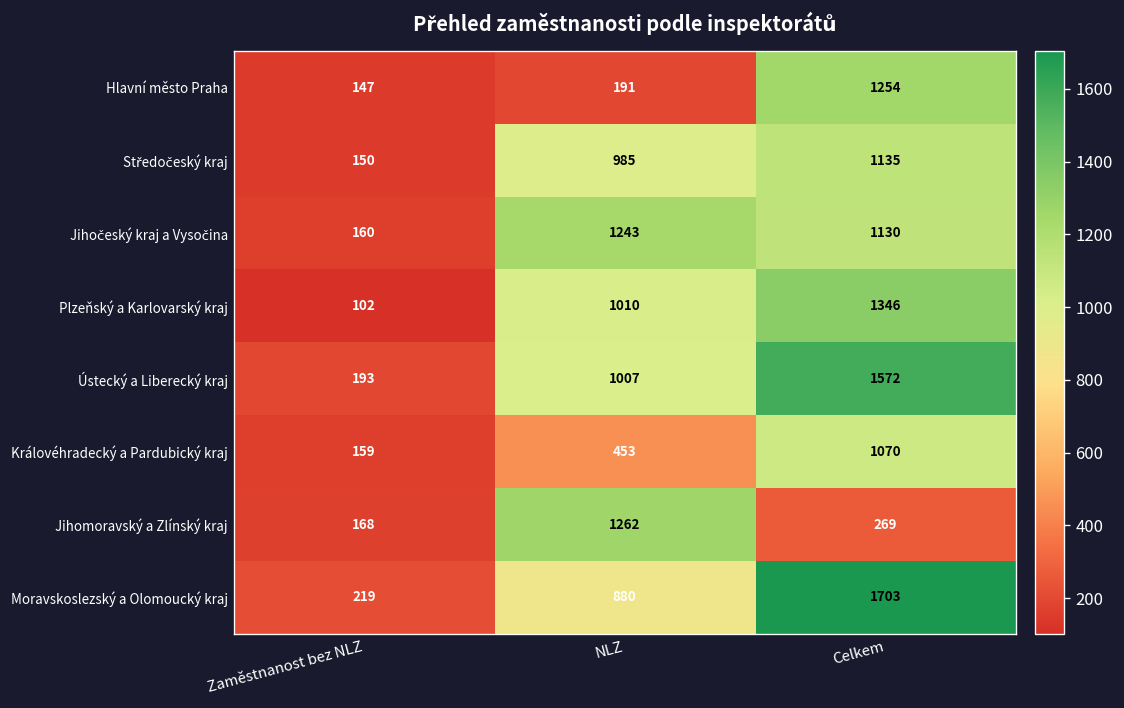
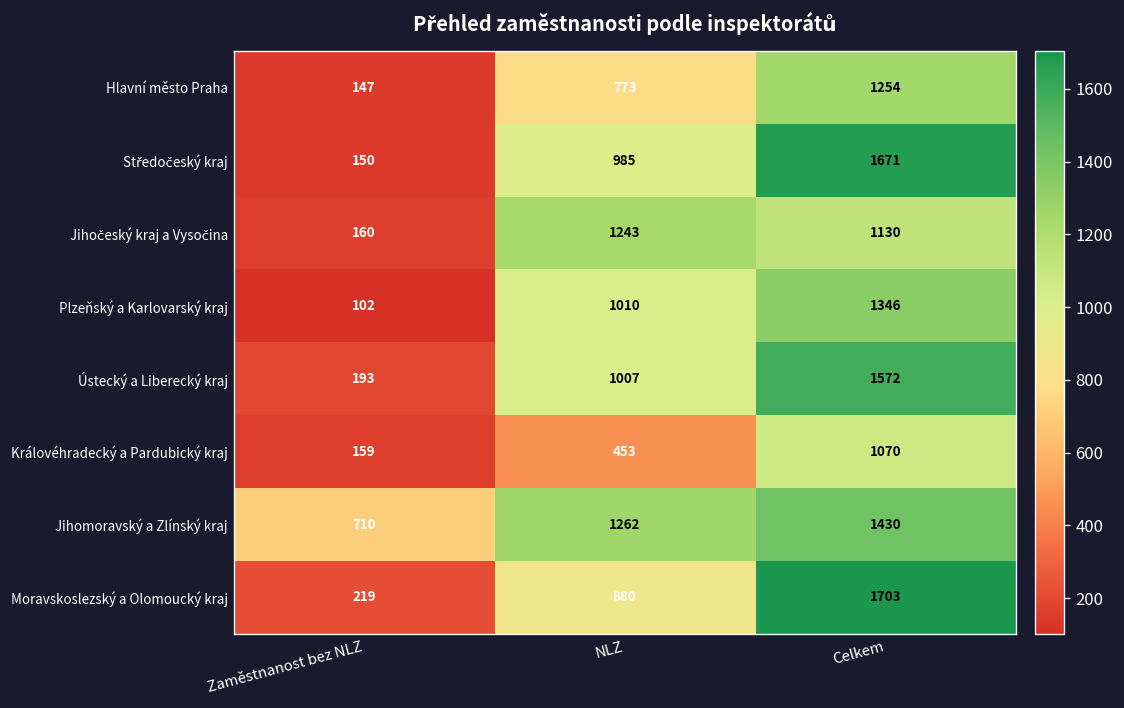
Hlavní město Praha, NLZ: 191 -> 773
Středočeský kraj, Celkem: 1135 -> 1671
Jihomoravský a Zlínský kraj, Zaměstnanost bez NLZ: 168 -> 710
Jihomoravský a Zlínský kraj, Celkem: 269 -> 1430
